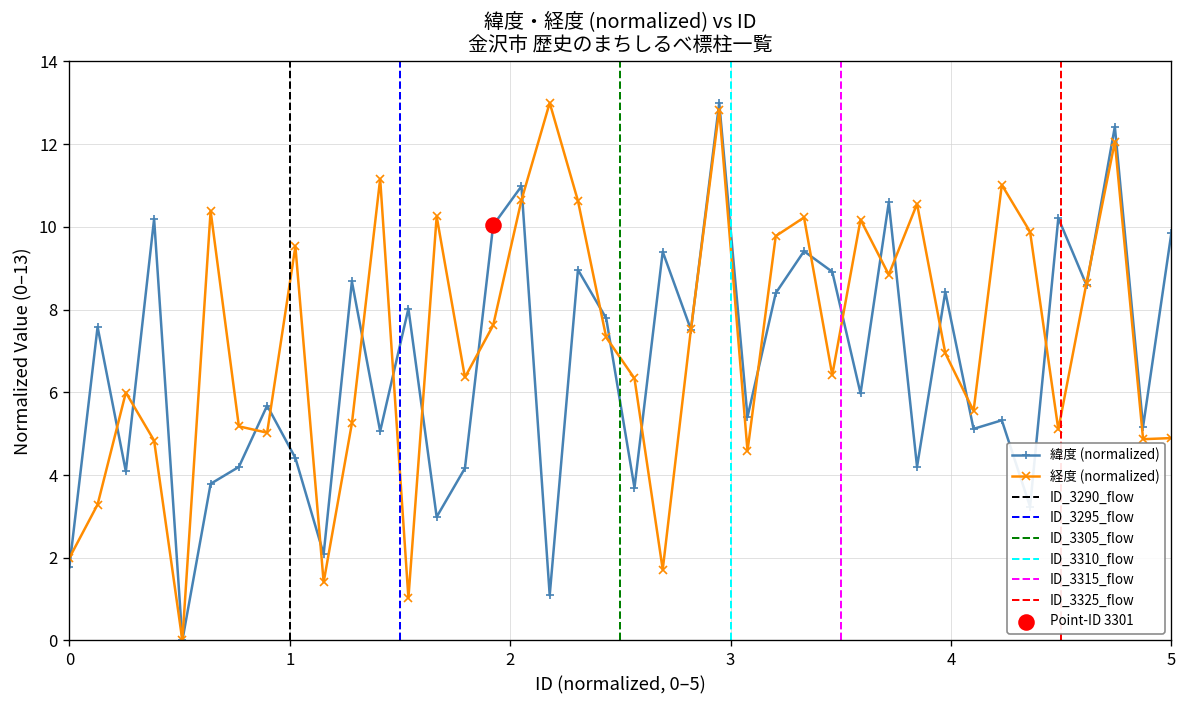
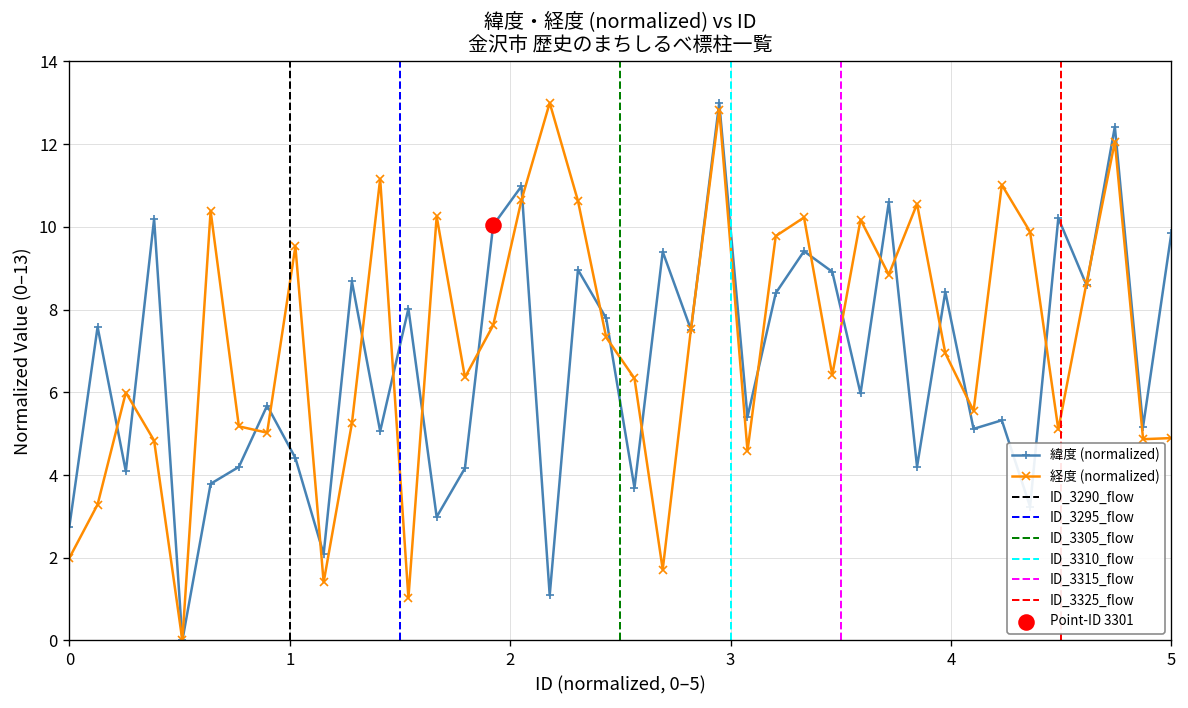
緯度 (normalized), 0: 1.8 -> 2.7
